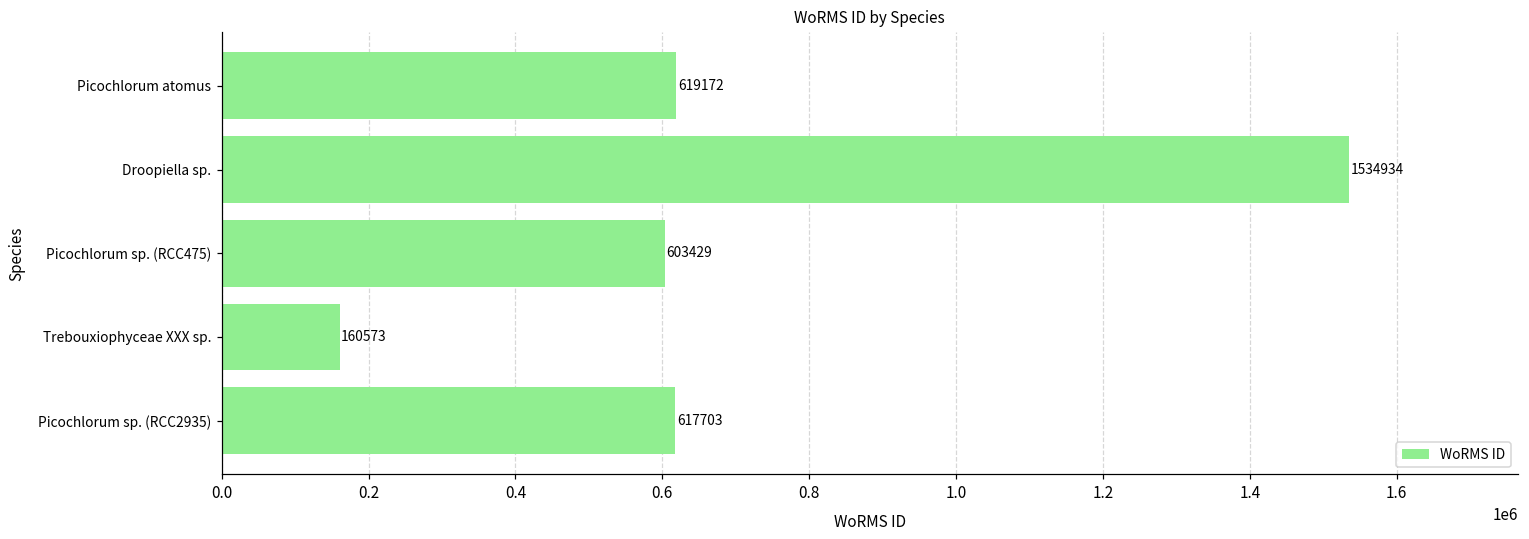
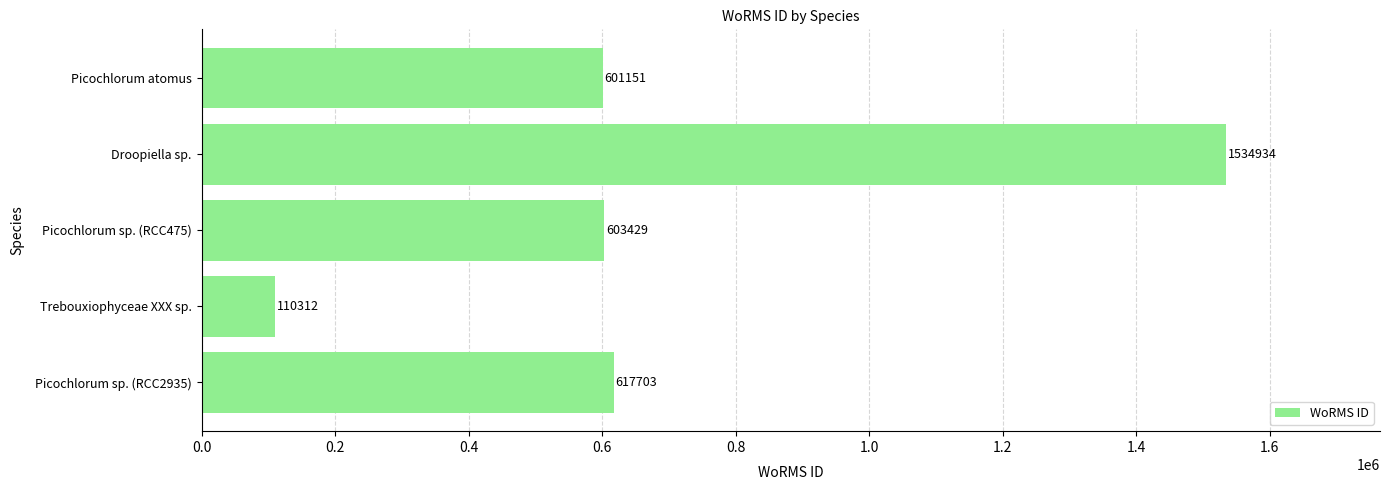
Picochlorum atomus: 619172 -> 601151
Trebouxiophyceae XXX sp.: 160573 -> 110312
